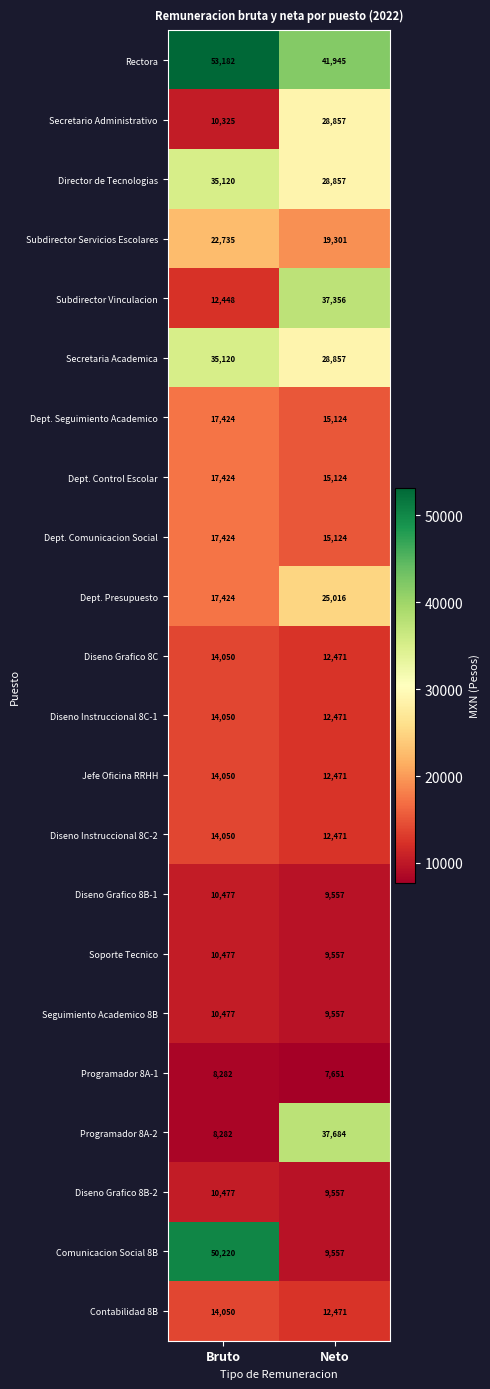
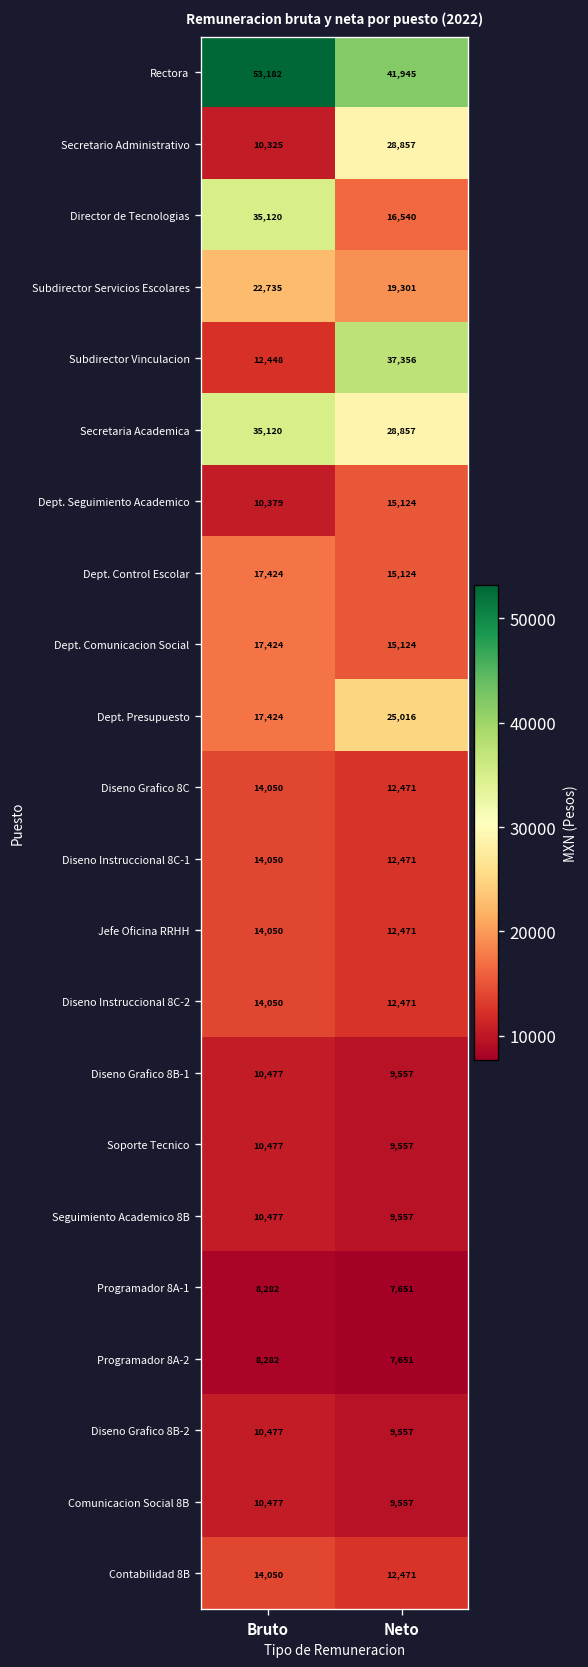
Director de Tecnologias, Neto: 28,857 -> 16,540
Dept. Seguimiento Academico, Bruto: 17,424 -> 10,379
Programador 8A-2, Neto: 37,684 -> 7,651
Comunicacion Social 8B, Bruto: 50,220 -> 10,477
